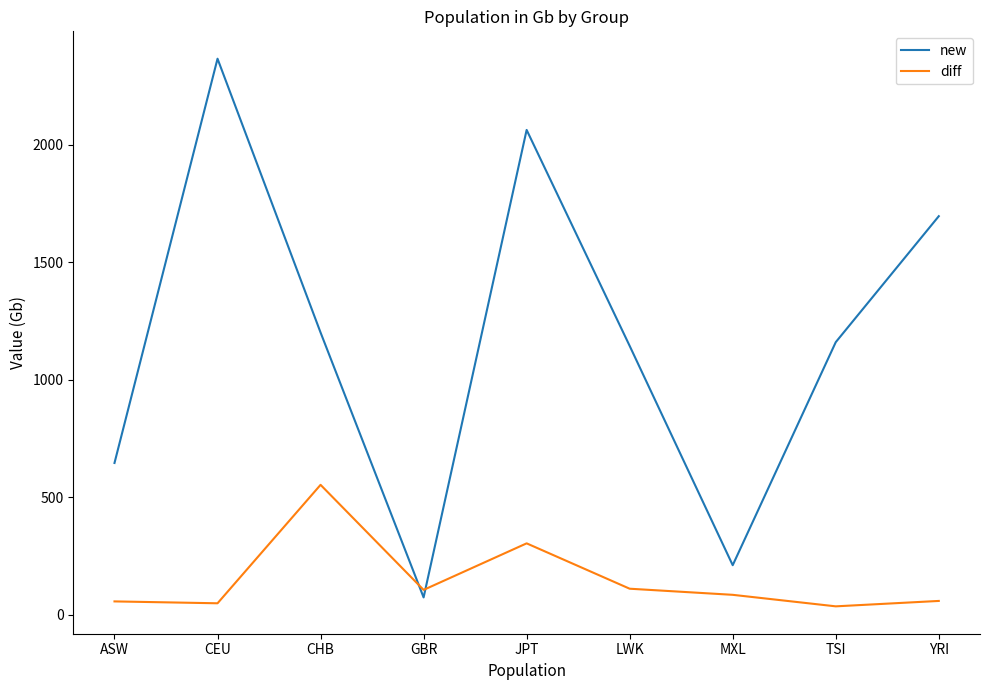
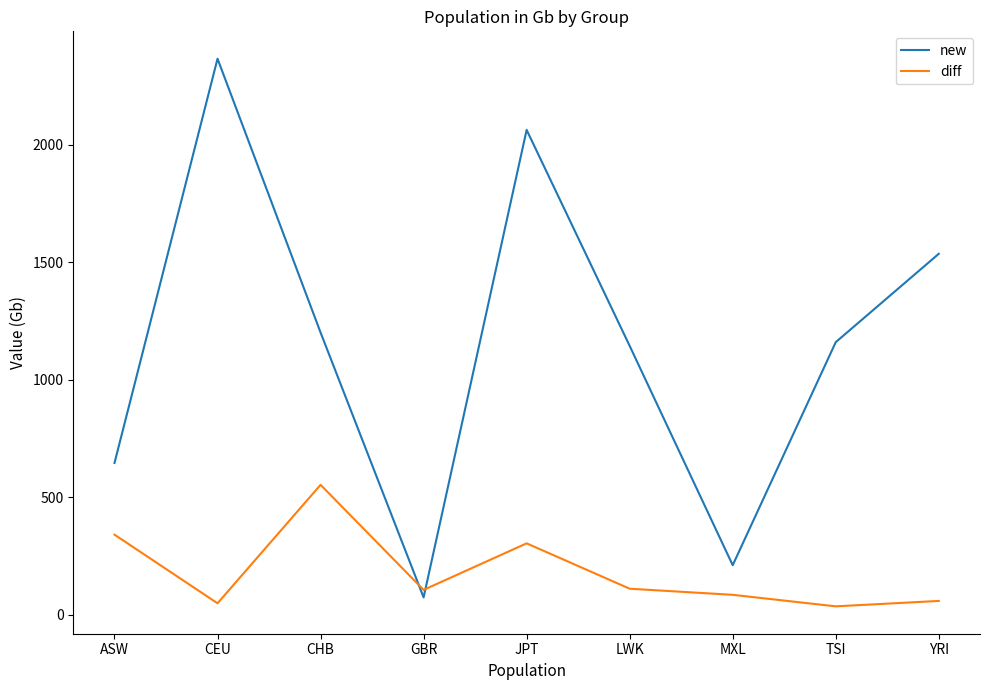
diff, ASW: 60 -> 340
new, YRI: 1700 -> 1540
